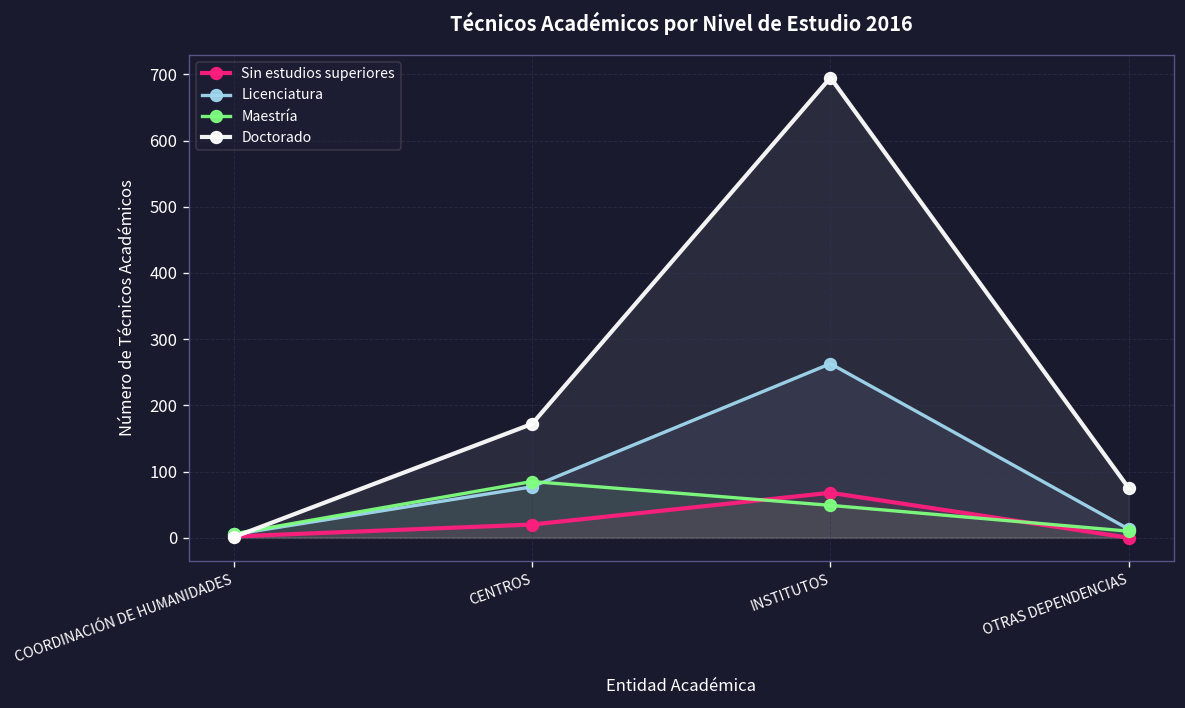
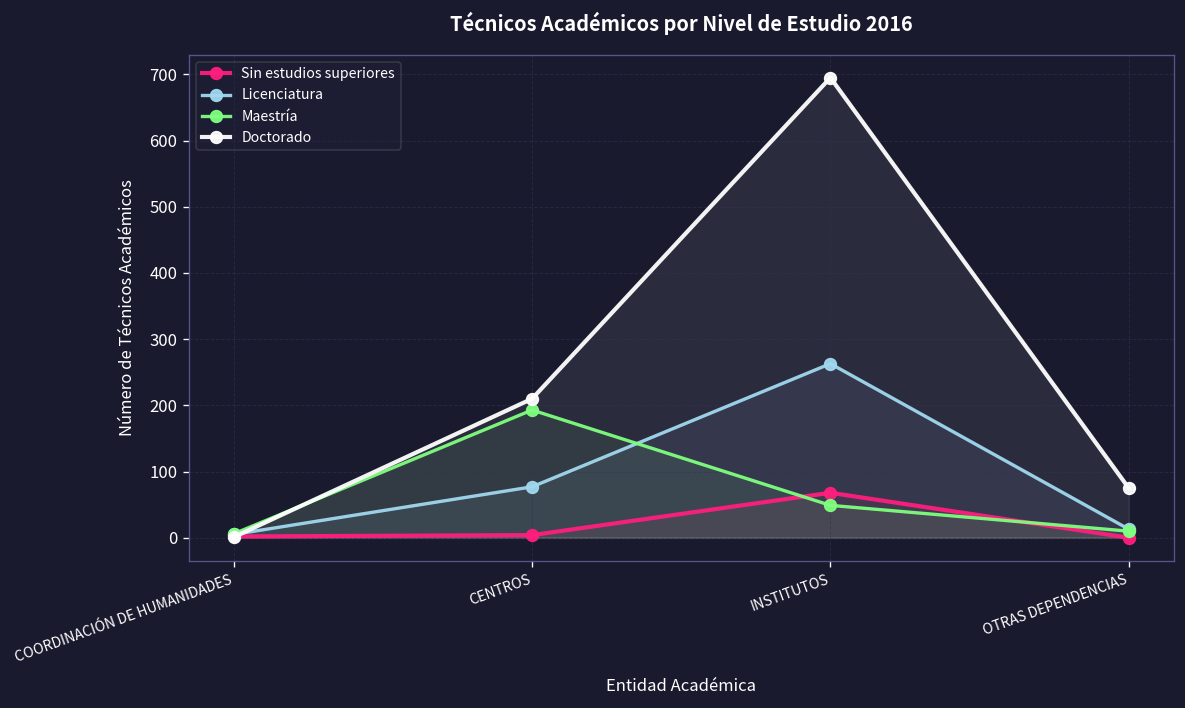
Sin estudios superiores, CENTROS: 20 -> 0
Maestría, CENTROS: 90 -> 190
Doctorado, CENTROS: 170 -> 210
